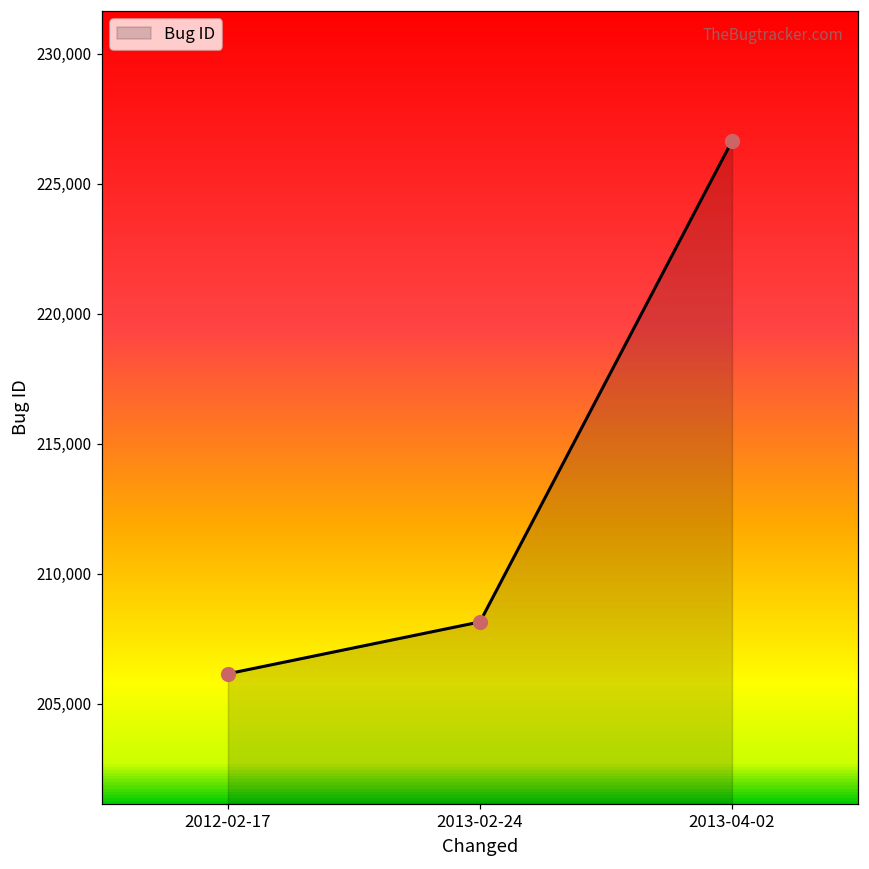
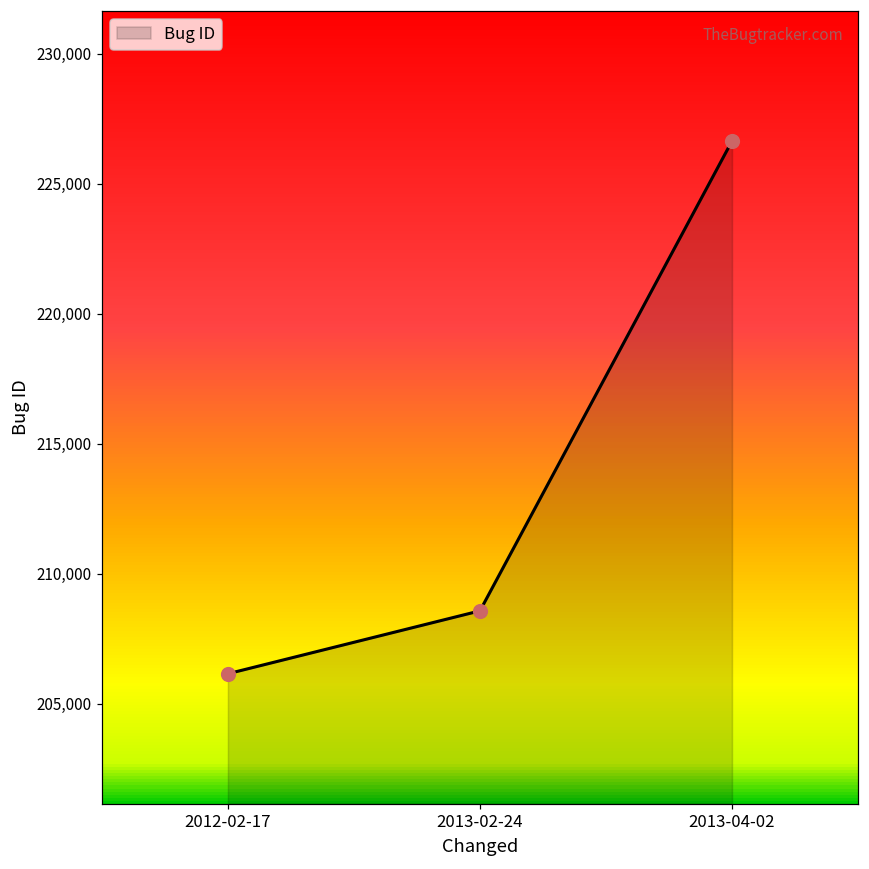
2013-02-24: 208,200 -> 208,600
